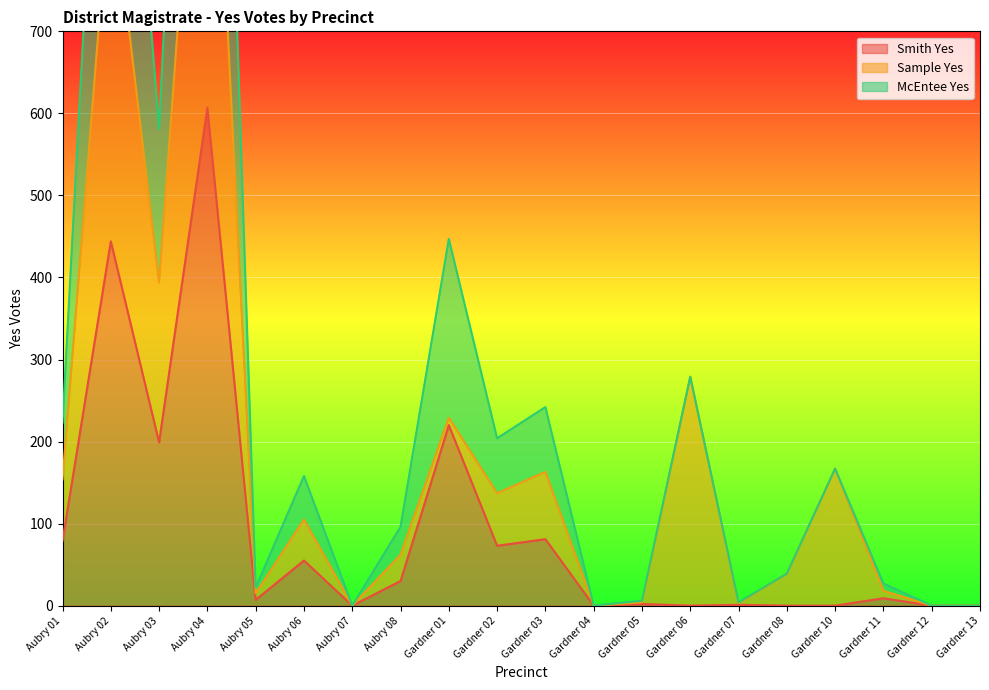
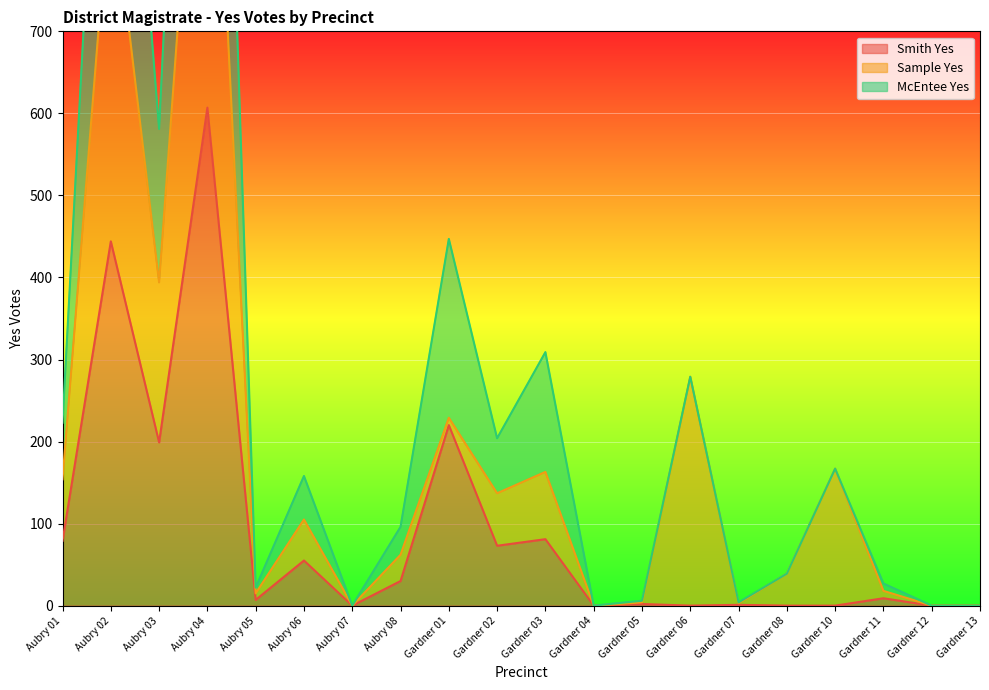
McEntee Yes, Gardner 03: 80 -> 150
